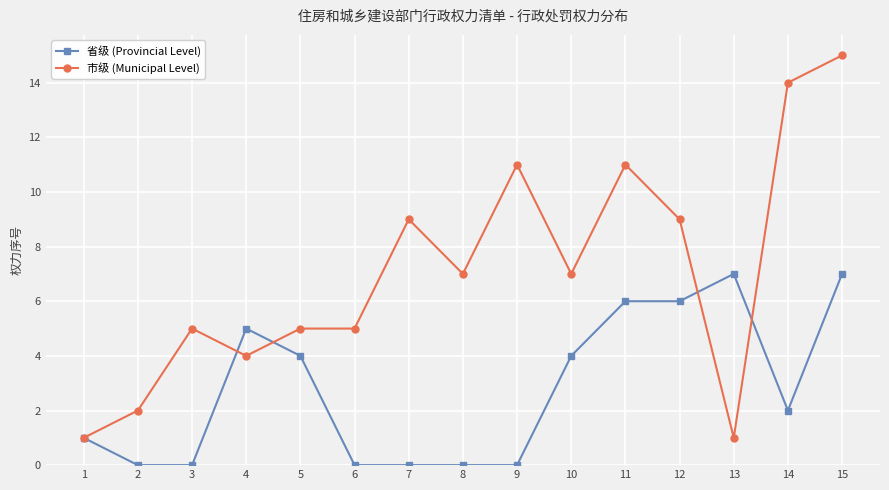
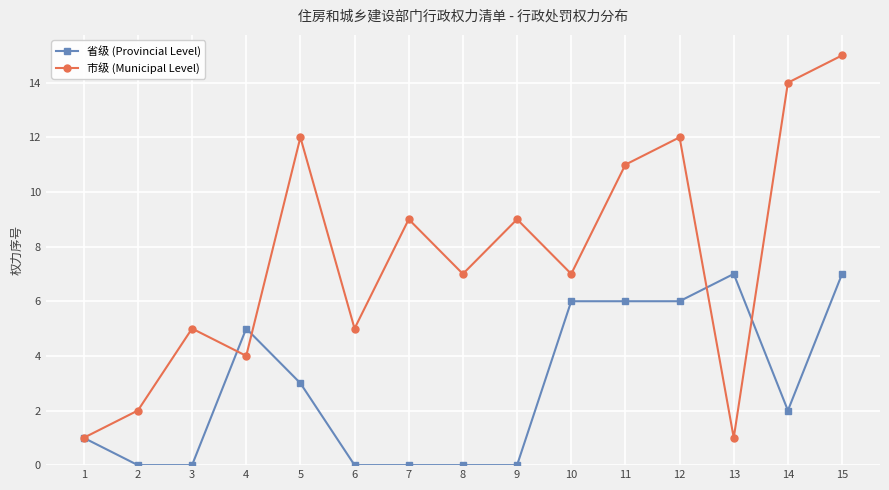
省级 (Provincial Level), 5: 4 -> 3
市级 (Municipal Level), 5: 5 -> 12
市级 (Municipal Level), 9: 11 -> 9
省级 (Provincial Level), 10: 4 -> 6
市级 (Municipal Level), 12: 9 -> 12
